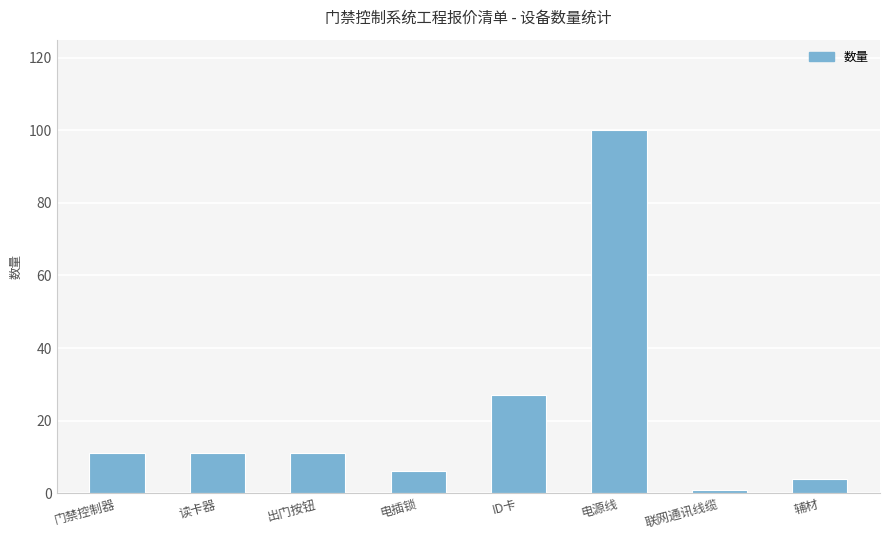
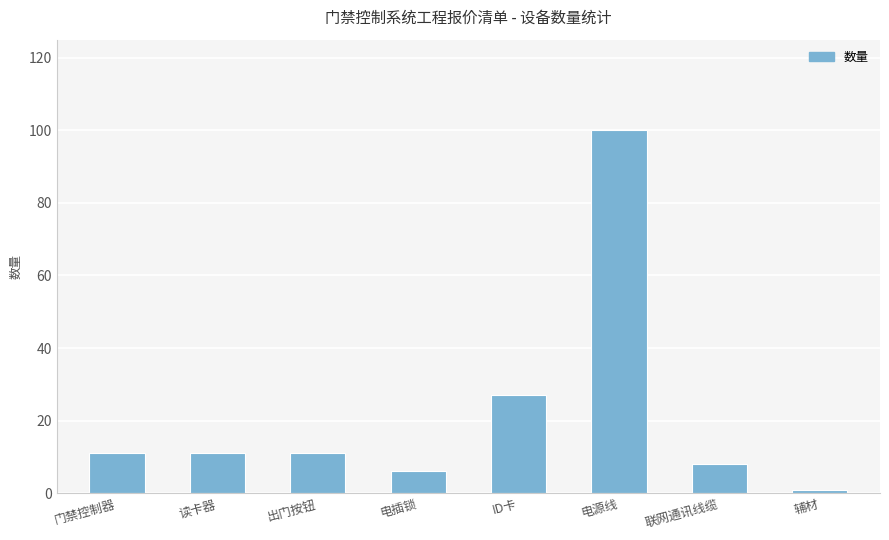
联网通讯线缆: 1 -> 8
辅材: 4 -> 1
